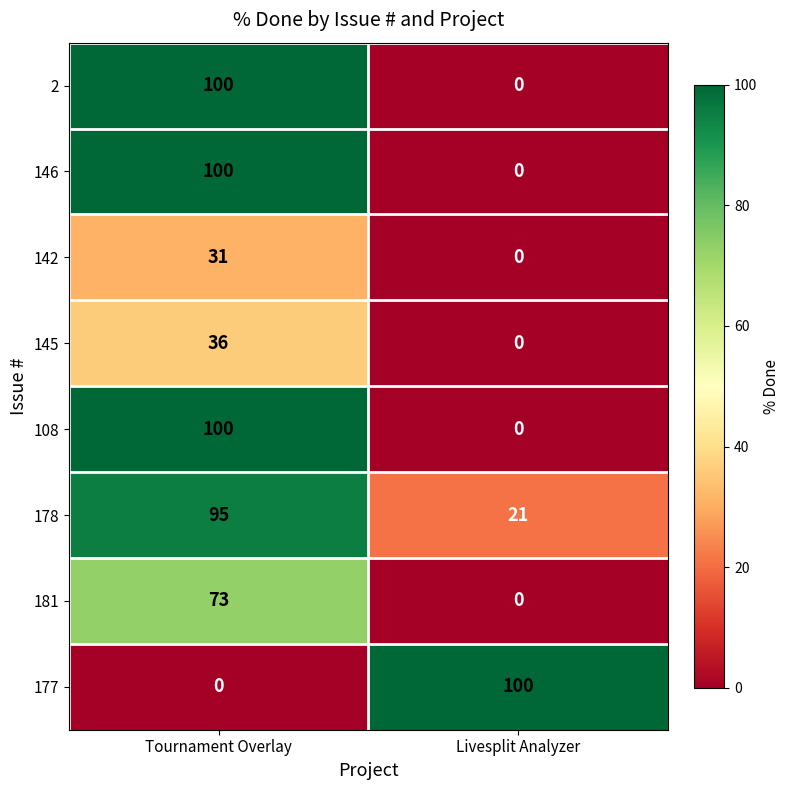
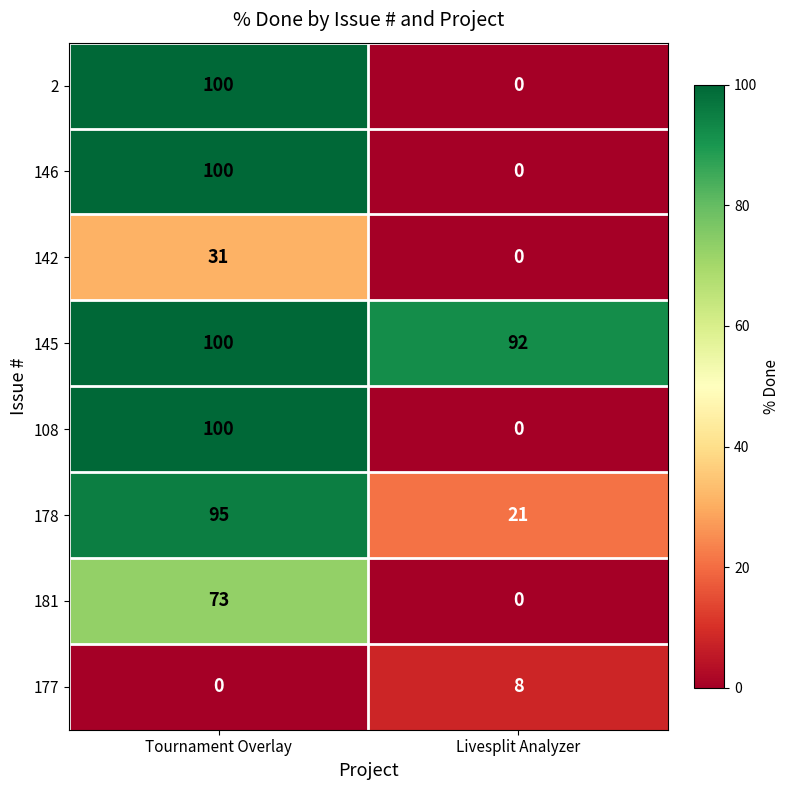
145, Tournament Overlay: 36 -> 100
145, Livesplit Analyzer: 0 -> 92
177, Livesplit Analyzer: 100 -> 8
